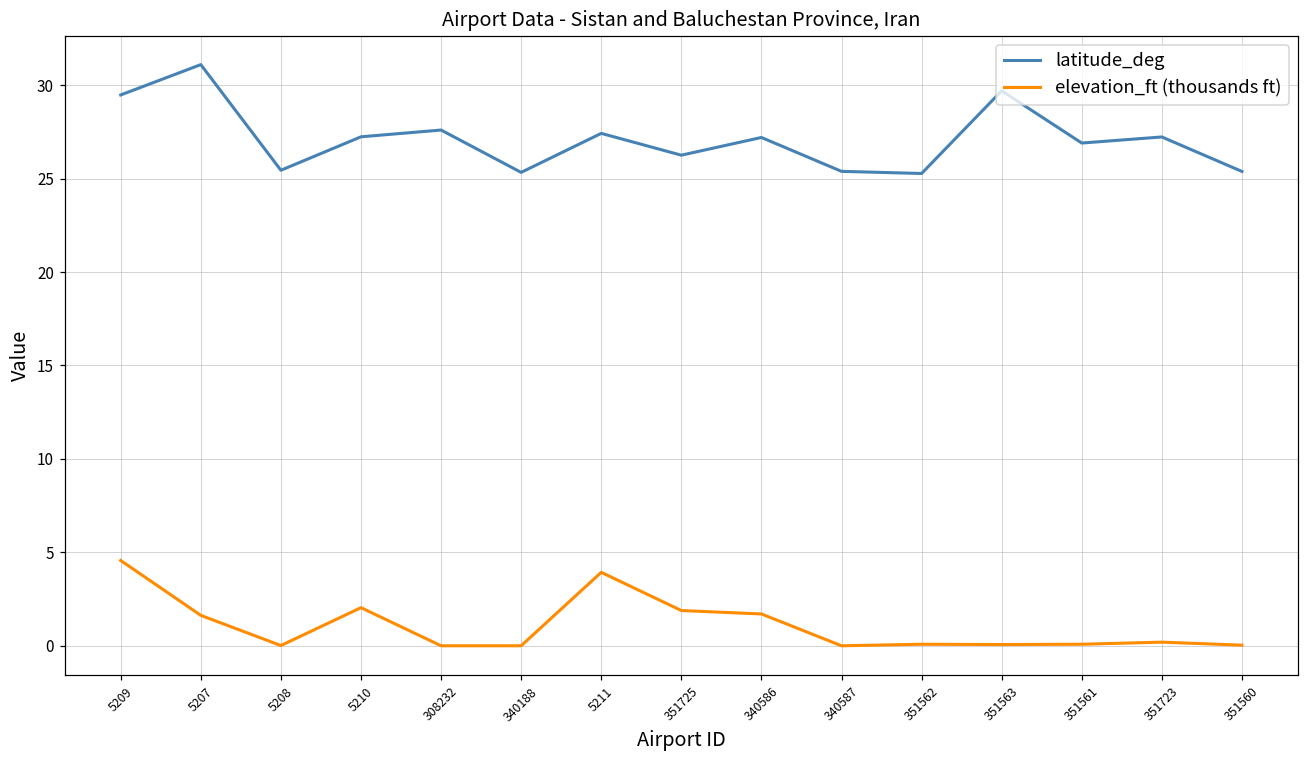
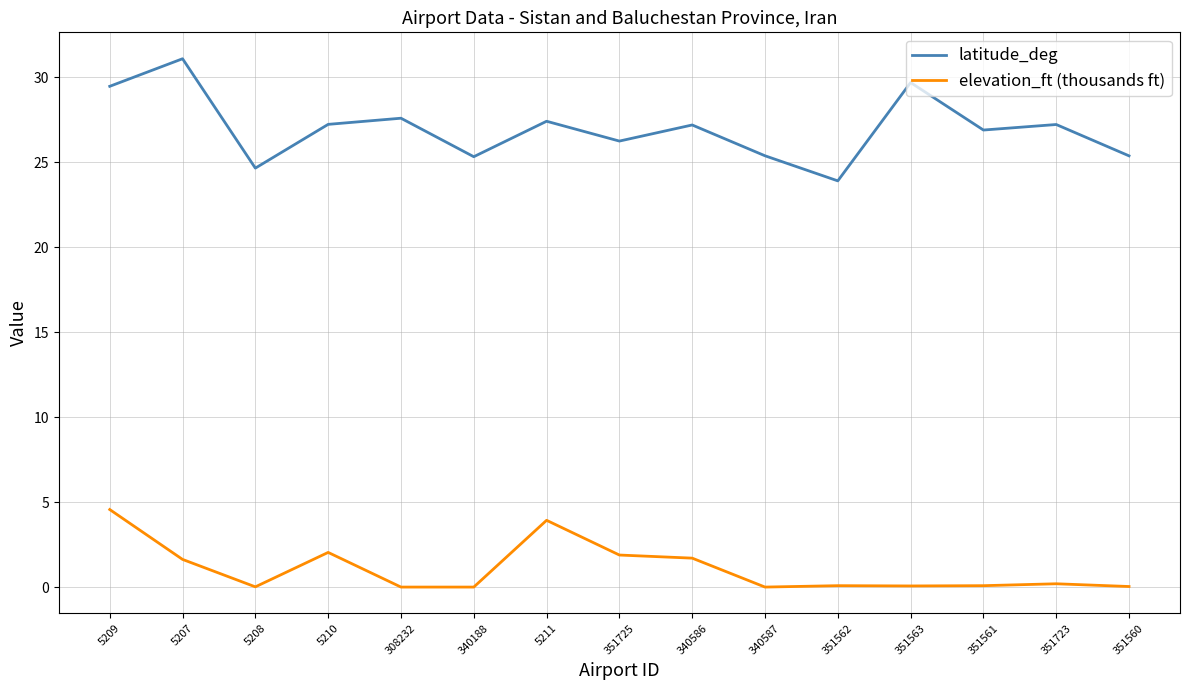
latitude_deg, 5208: 25.4 -> 24.7
latitude_deg, 351562: 25.3 -> 23.9
